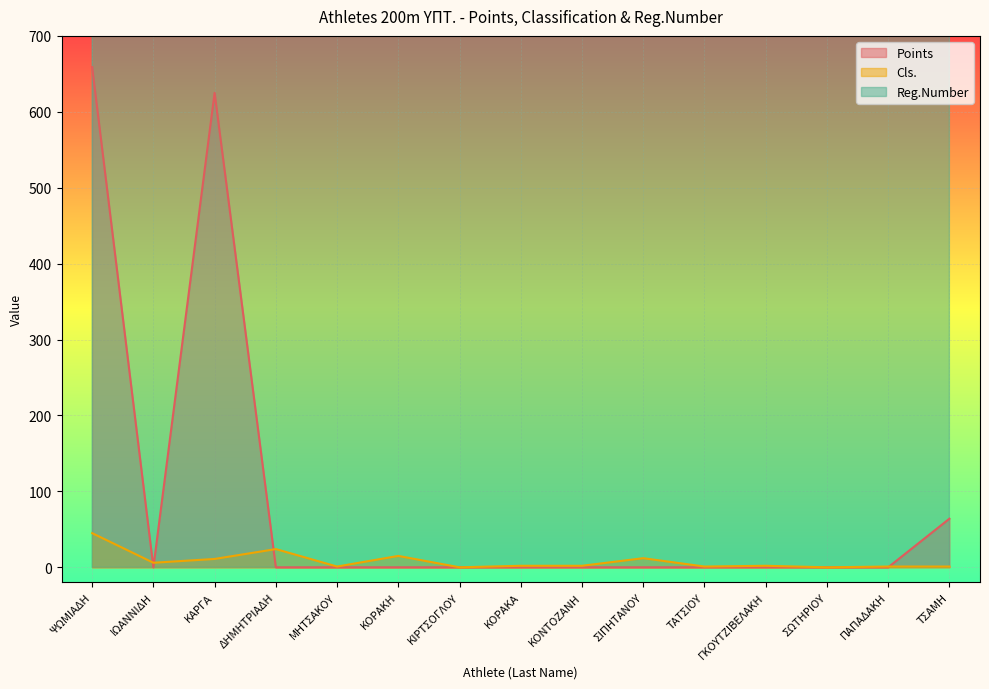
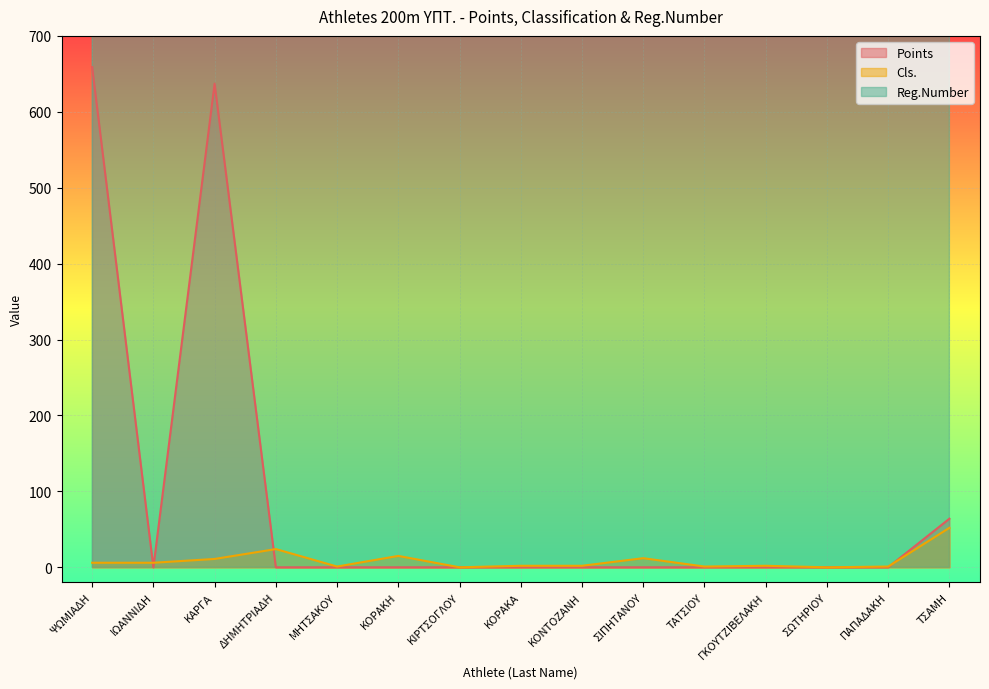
Cls., ΨΩΜΙΑΔΗ: 50 -> 10
Points, ΚΑΡΓΑ: 630 -> 640
Cls., ΤΣΑΜΗ: 0 -> 50
